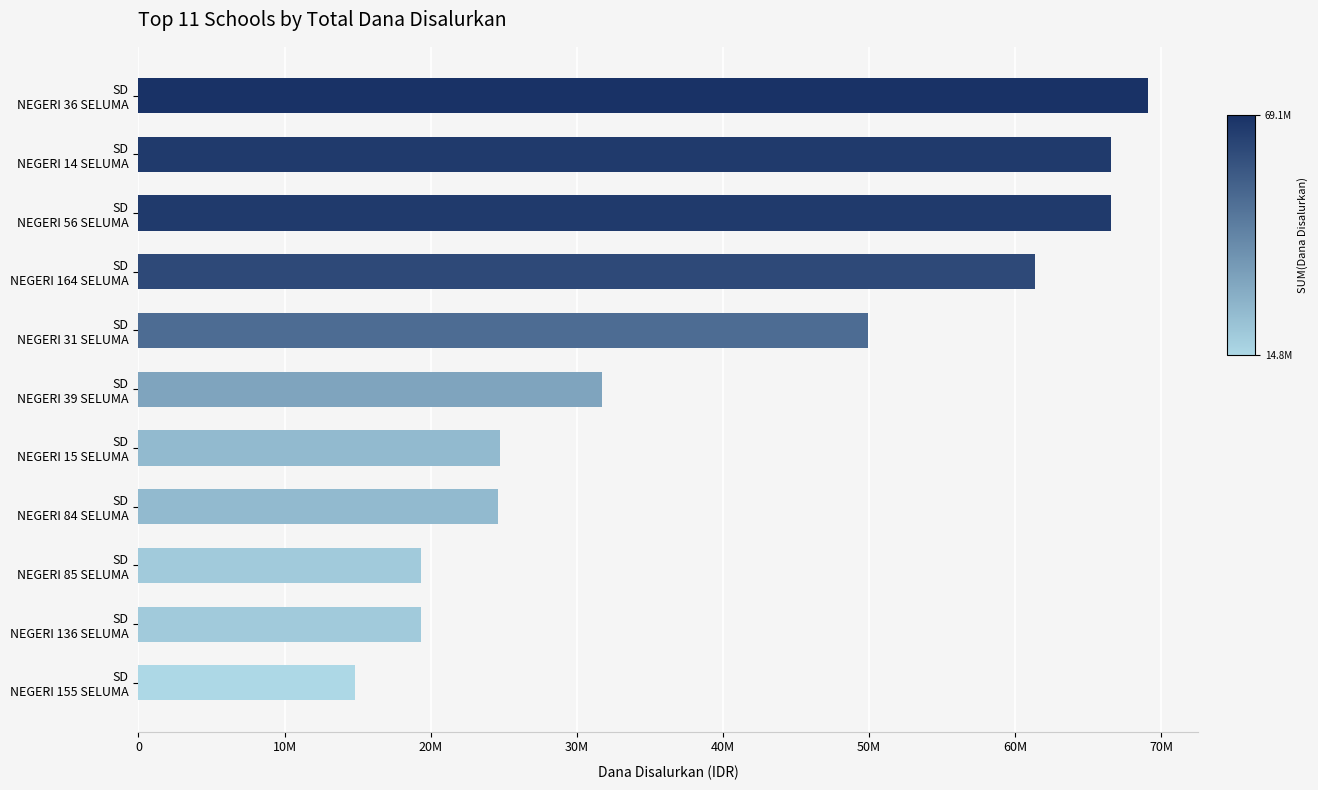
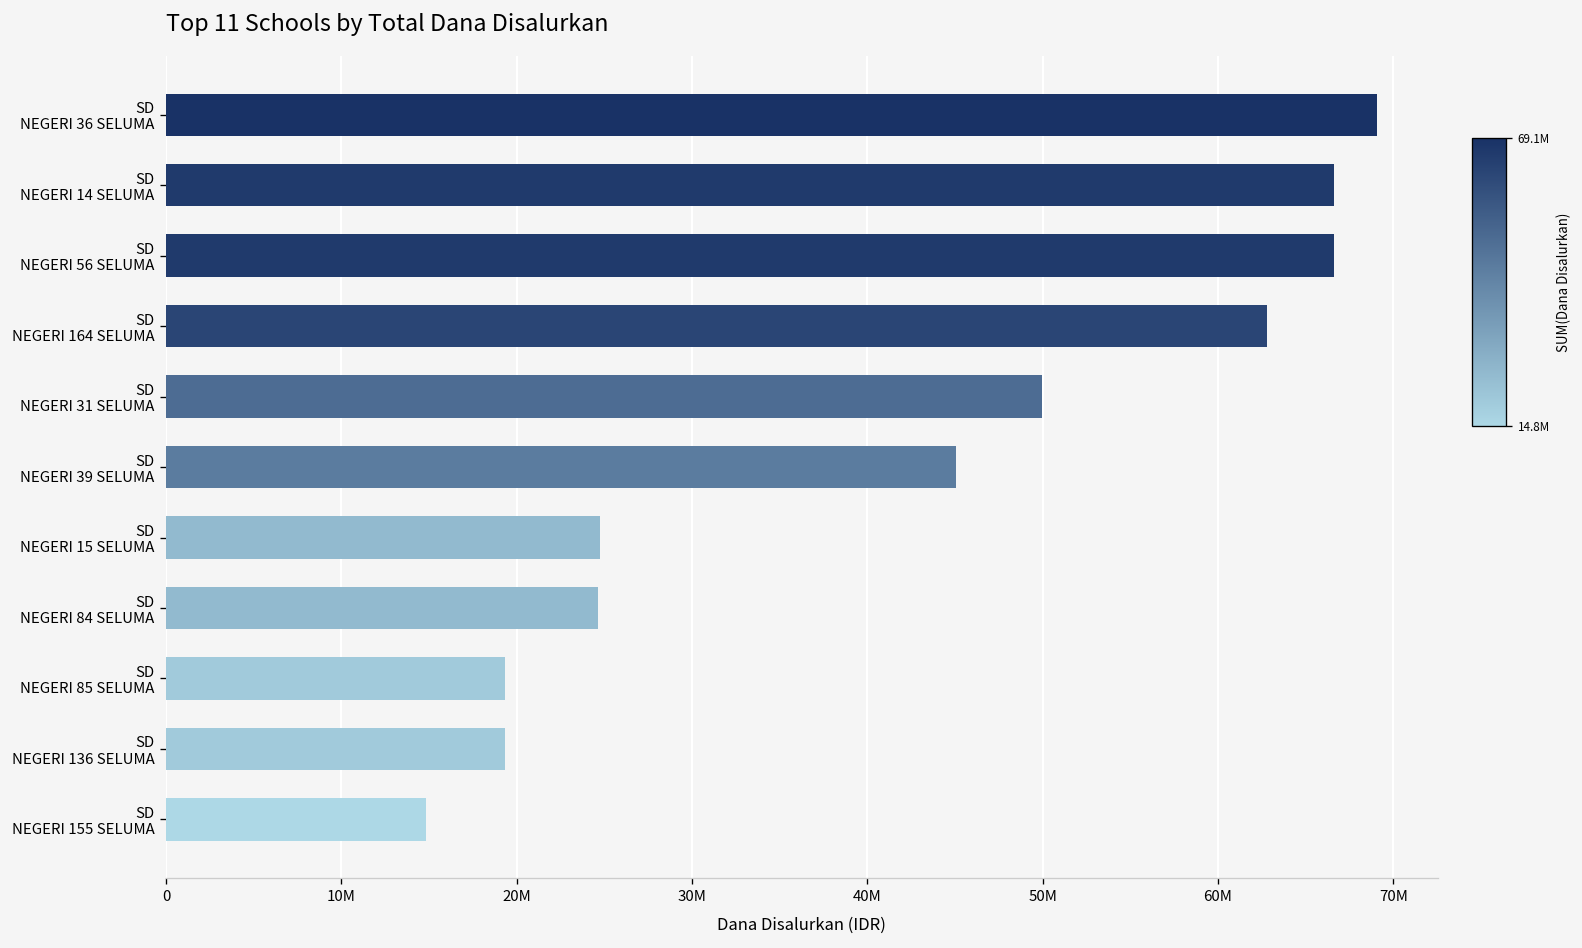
SD NEGERI 164 SELUMA: 61400000 -> 62800000
SD NEGERI 39 SELUMA: 31700000 -> 45000000
